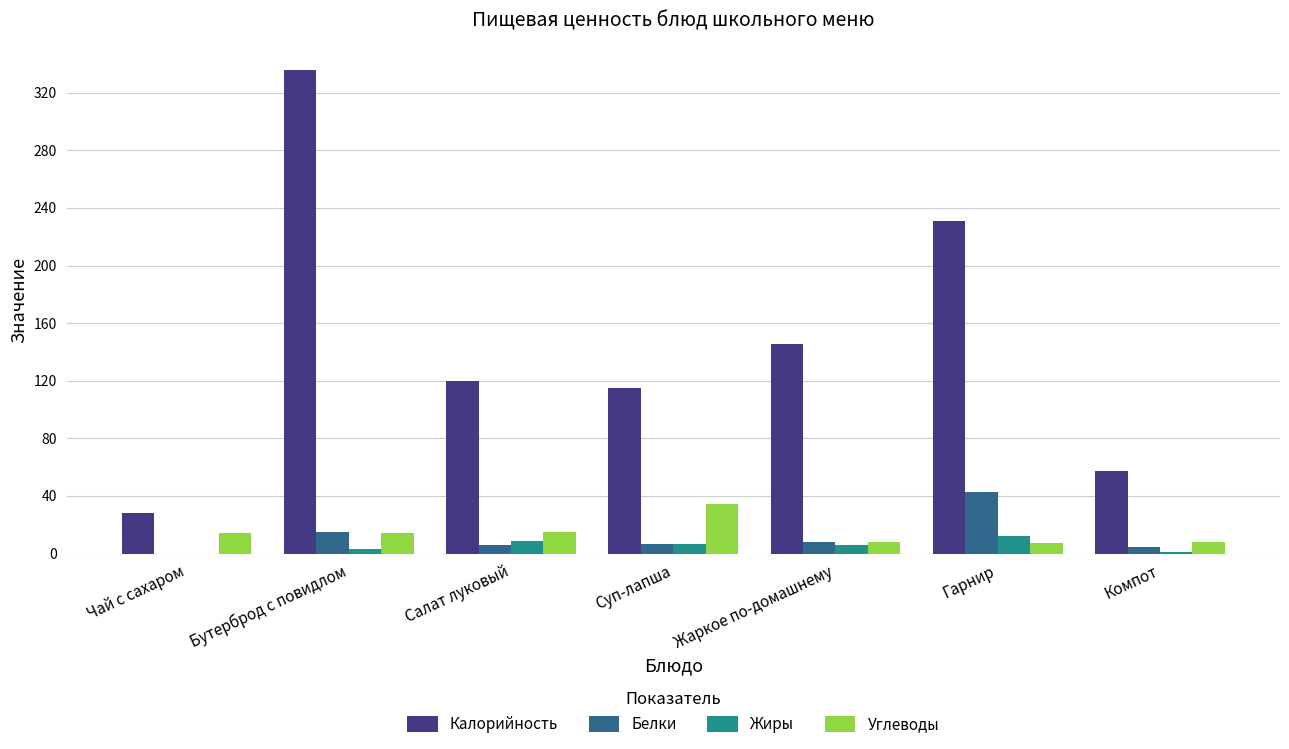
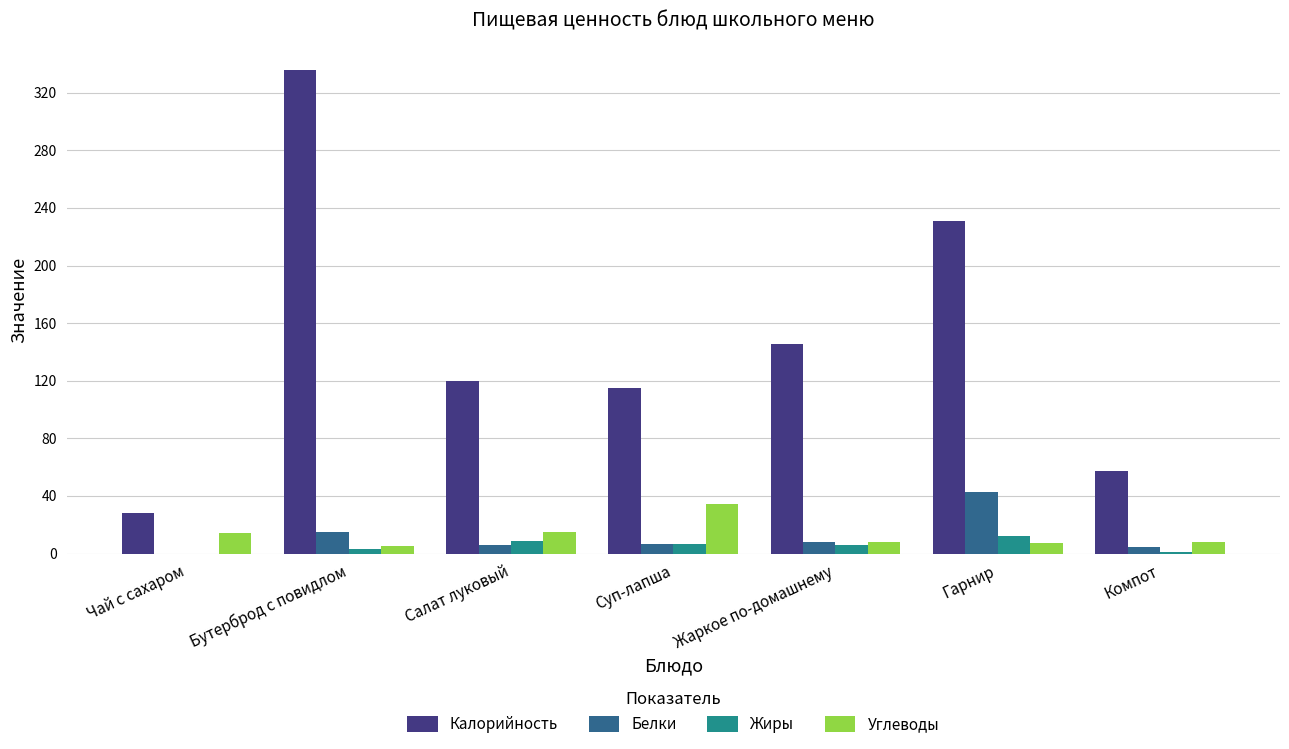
Углеводы, Бутерброд с повидлом: 14 -> 5
